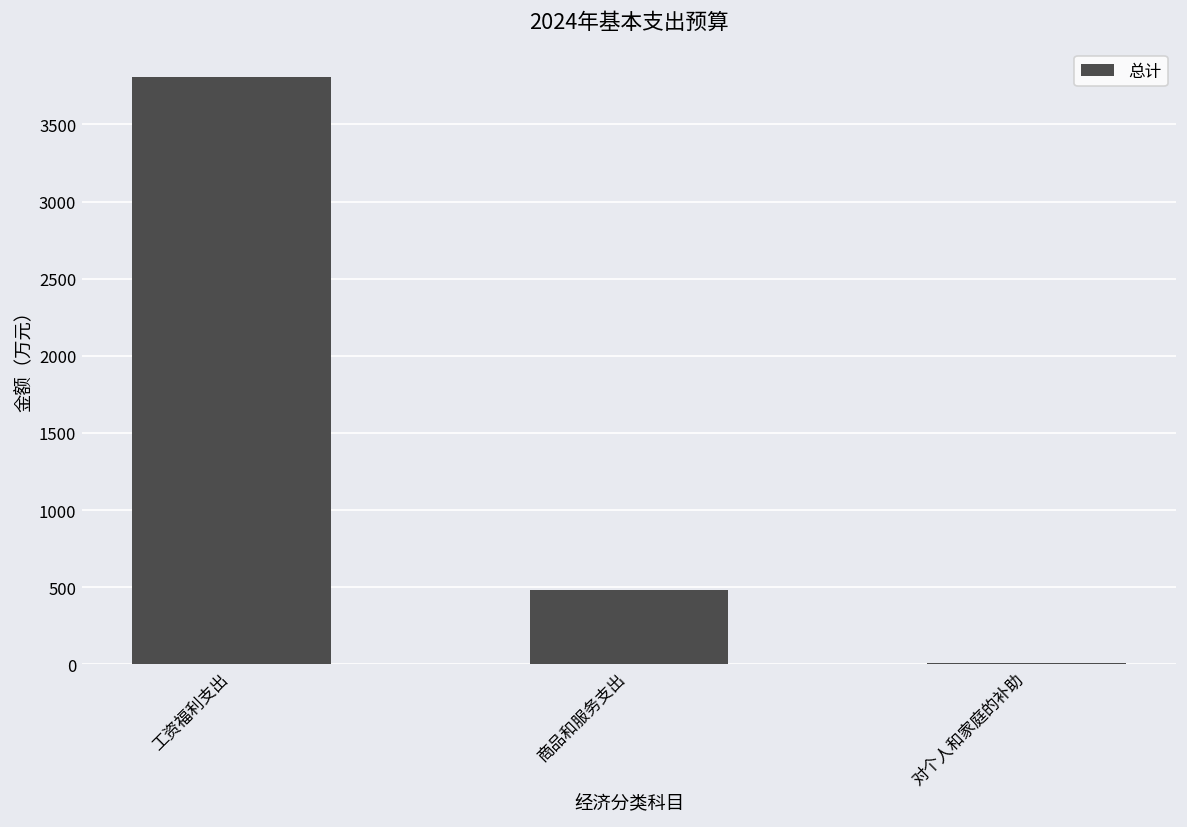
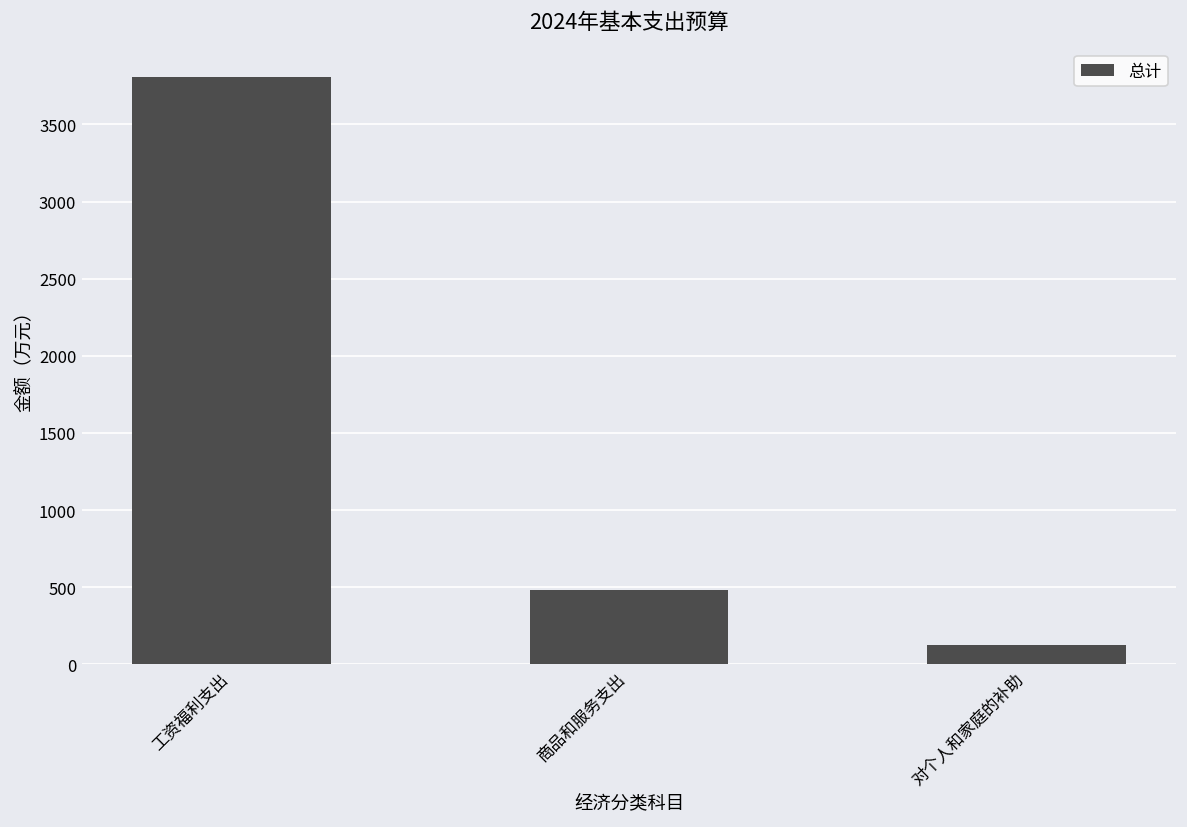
对个人和家庭的补助: 10 -> 120
